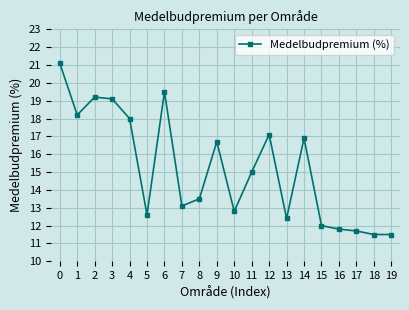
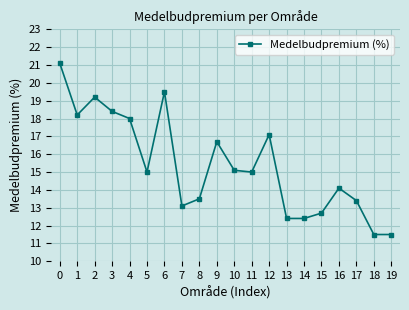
3: 19.1 -> 18.4
5: 12.6 -> 15.0
10: 12.8 -> 15.1
14: 16.9 -> 12.4
15: 12.0 -> 12.7
16: 11.8 -> 14.1
17: 11.7 -> 13.4
